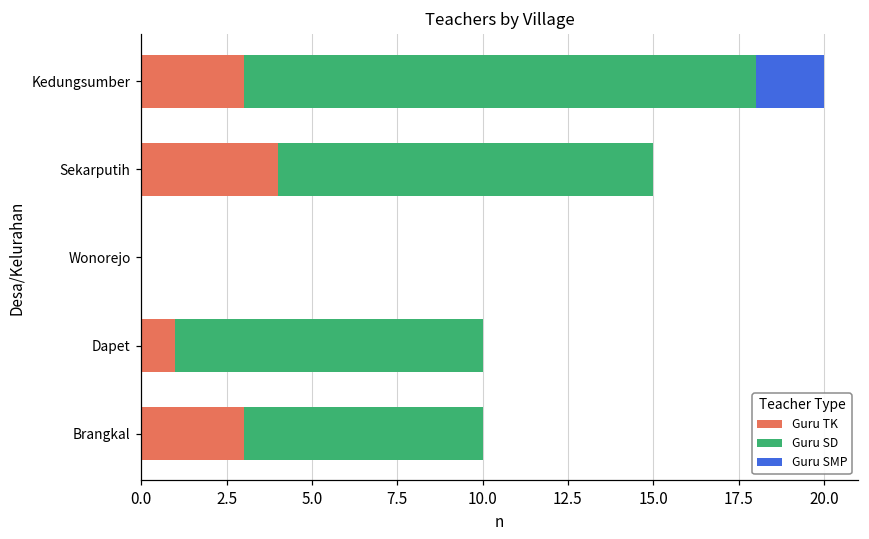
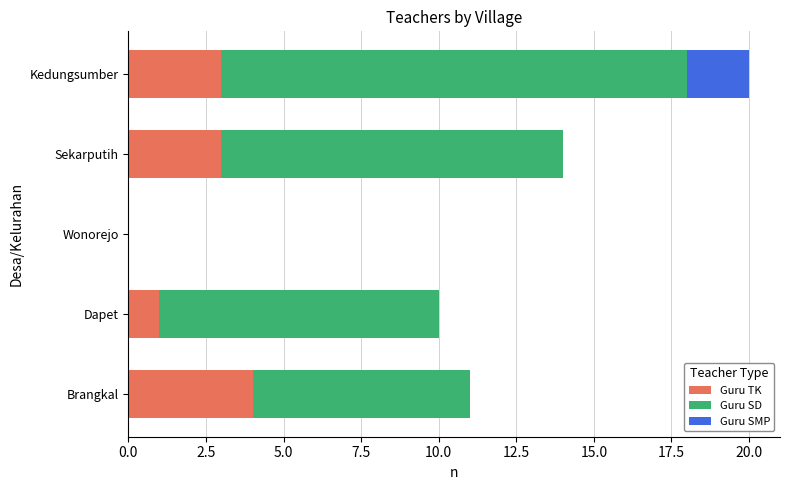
Guru TK, Sekarputih: 4 -> 3
Guru TK, Brangkal: 3 -> 4
